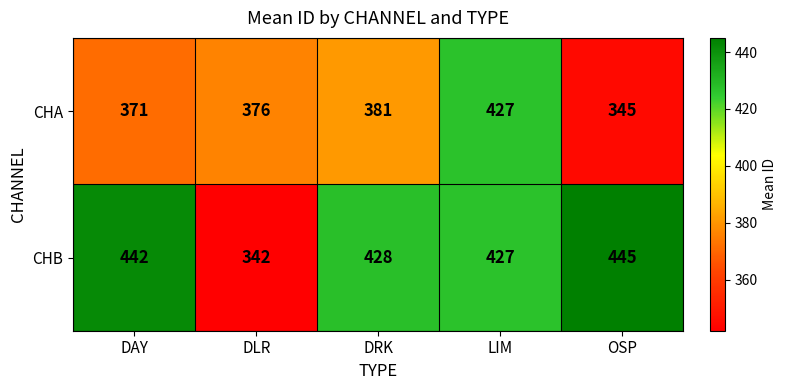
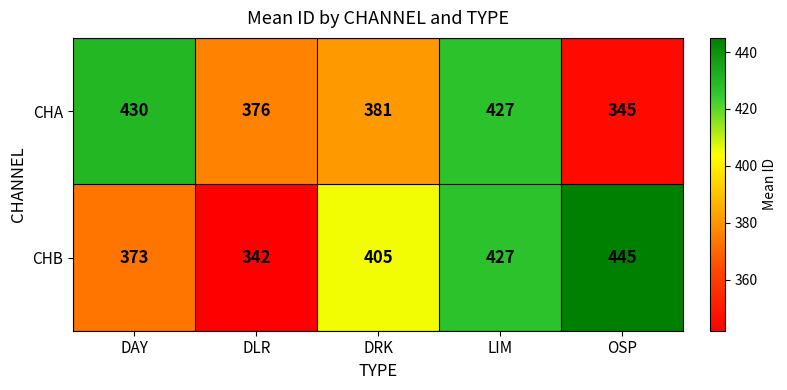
CHA, DAY: 371 -> 430
CHB, DAY: 442 -> 373
CHB, DRK: 428 -> 405
